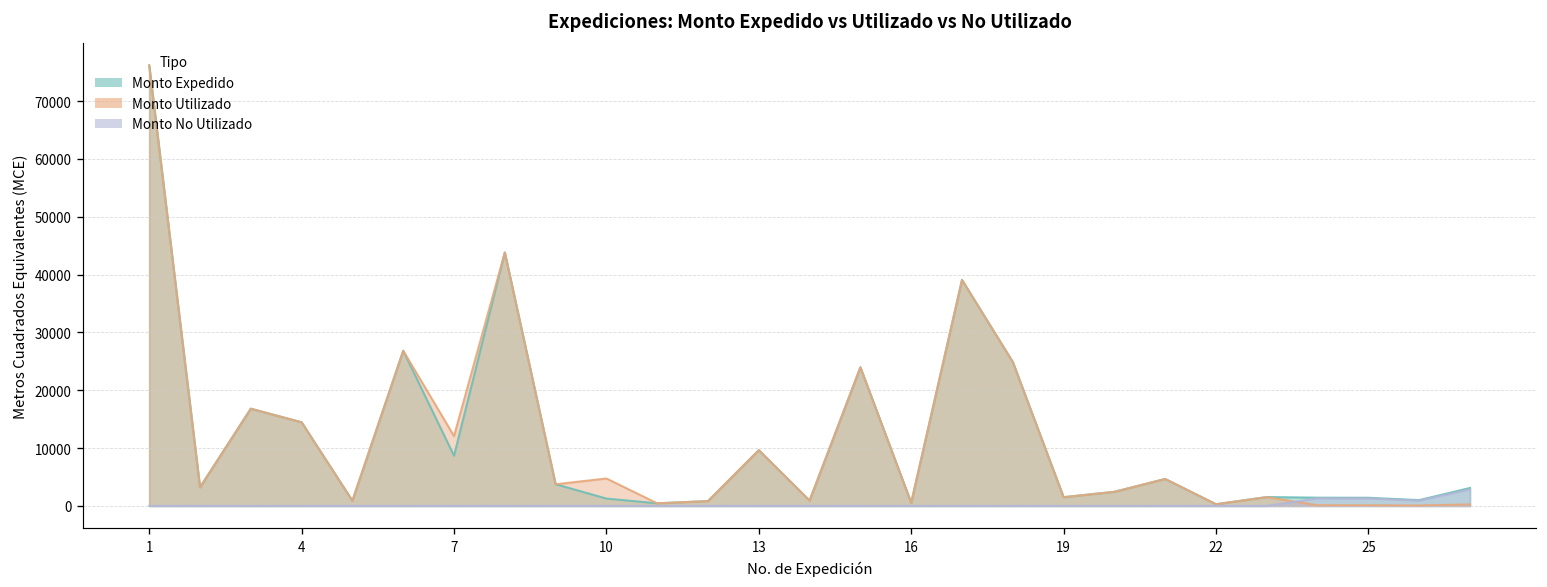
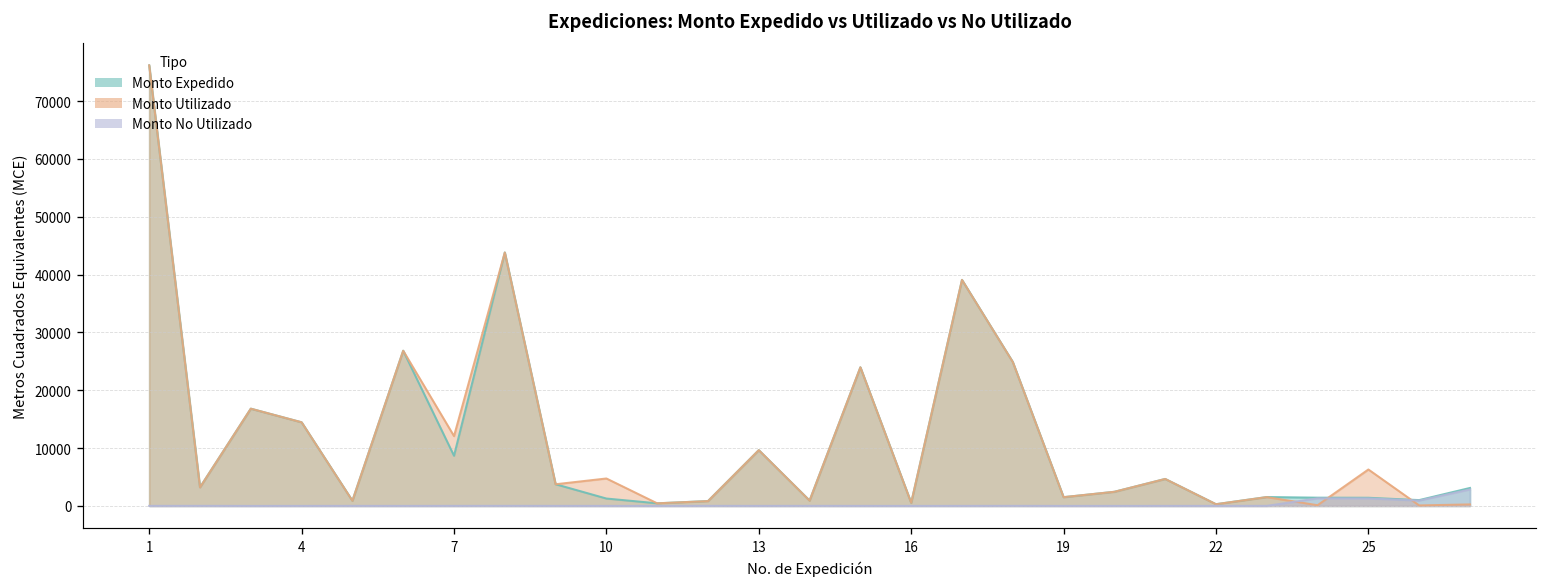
Monto Utilizado, 25: 0 -> 6000
